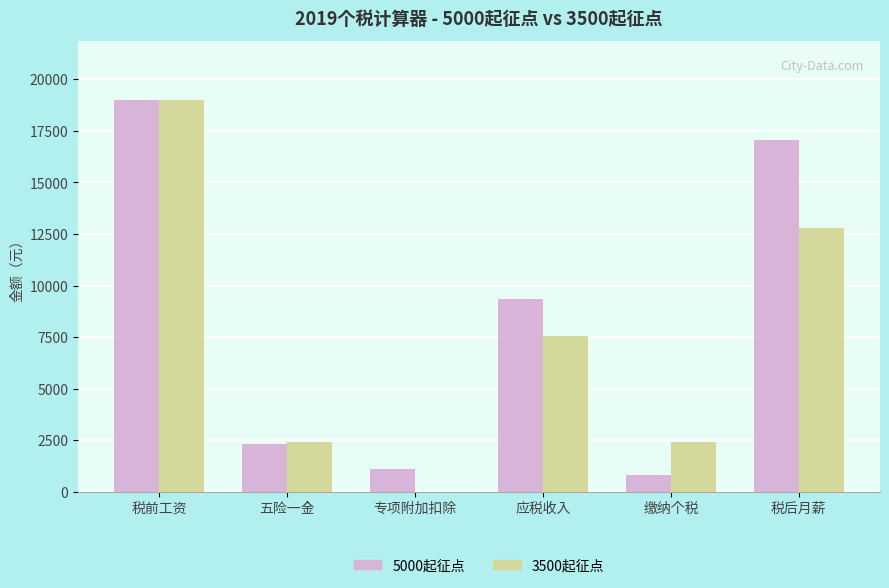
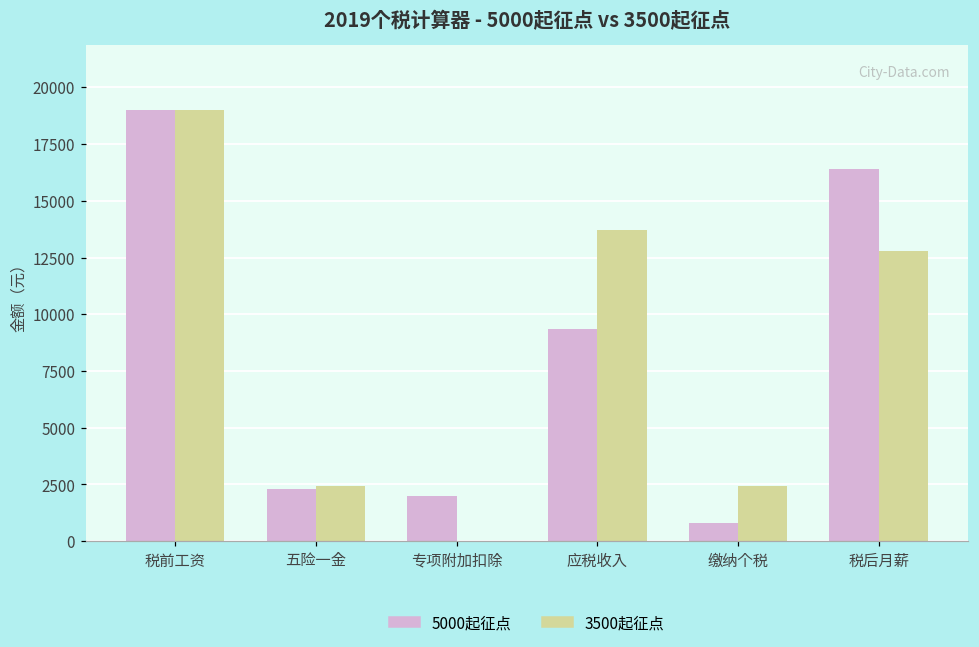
5000起征点, 专项附加扣除: 1100 -> 2000
3500起征点, 应税收入: 7600 -> 13700
5000起征点, 税后月薪: 17000 -> 16400
